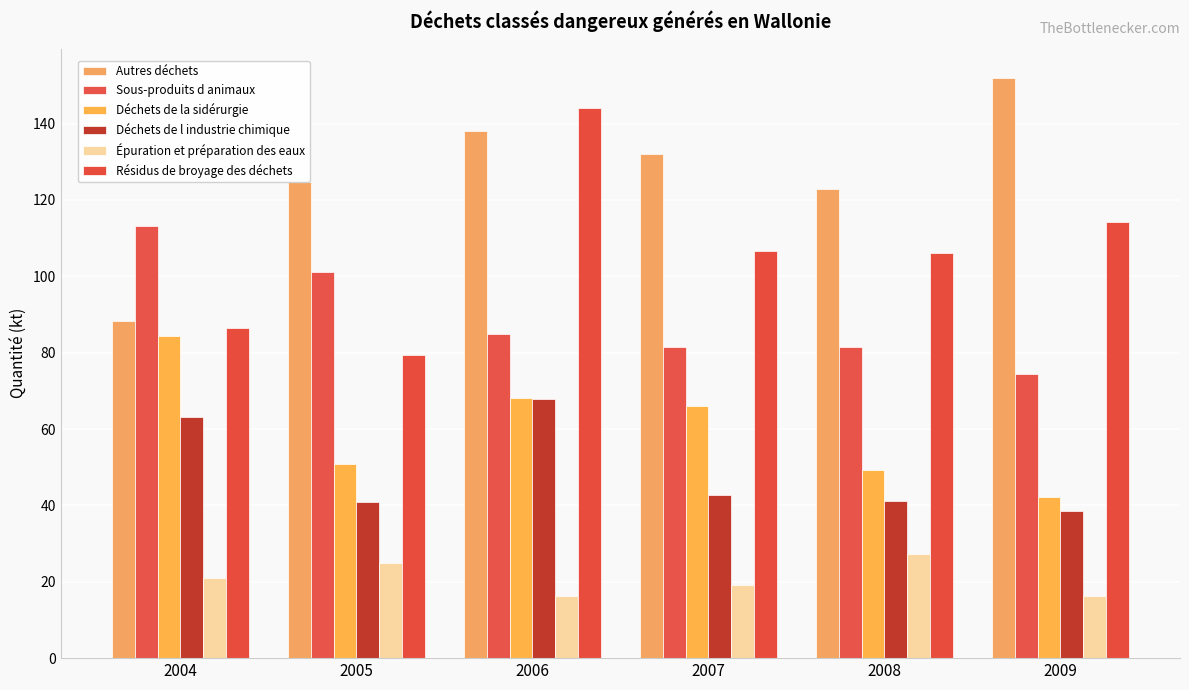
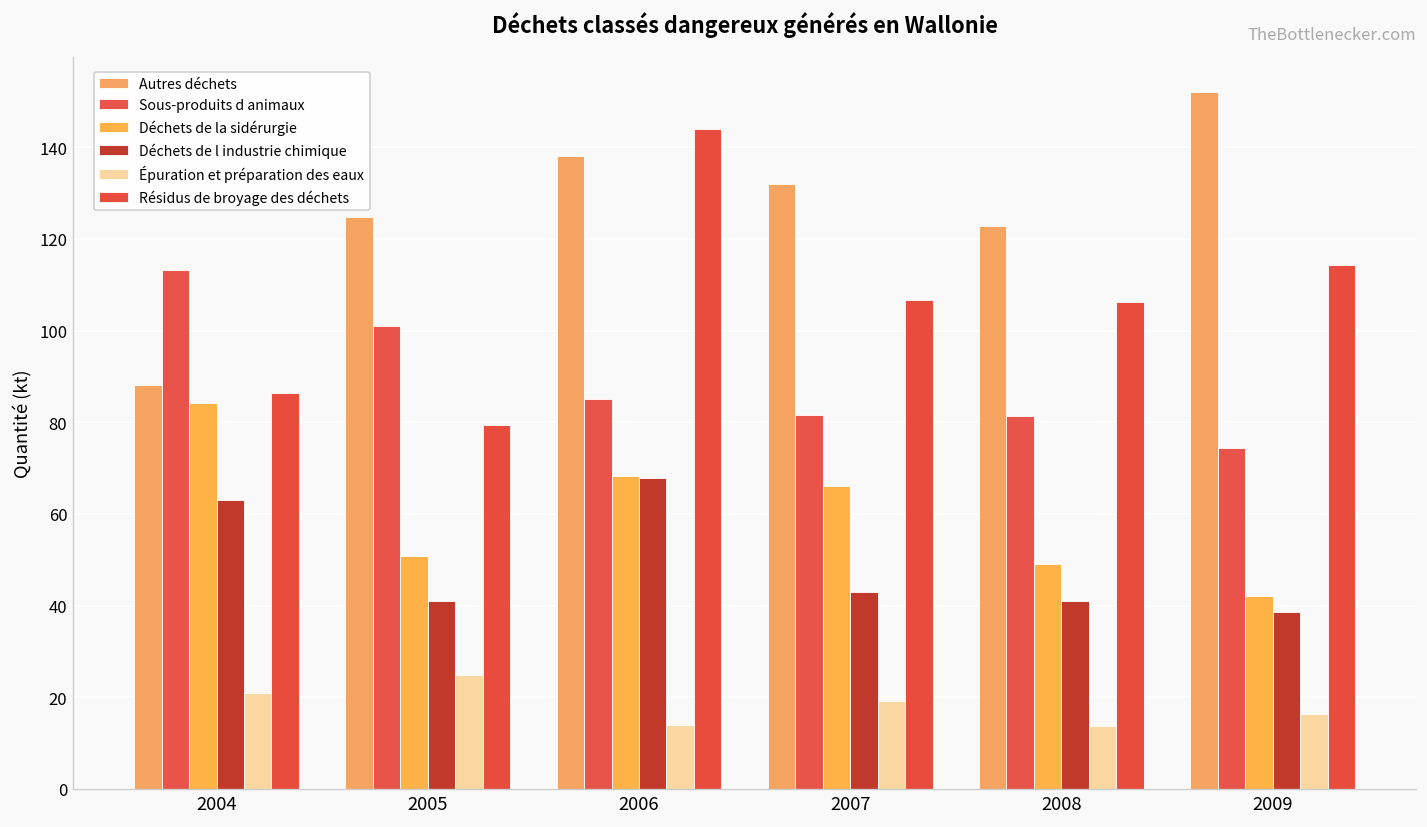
Épuration et préparation des eaux, 2006: 16 -> 14
Épuration et préparation des eaux, 2008: 27 -> 14
